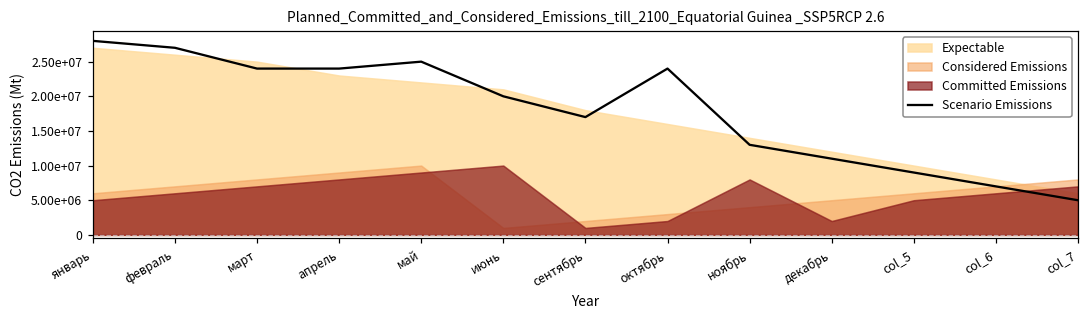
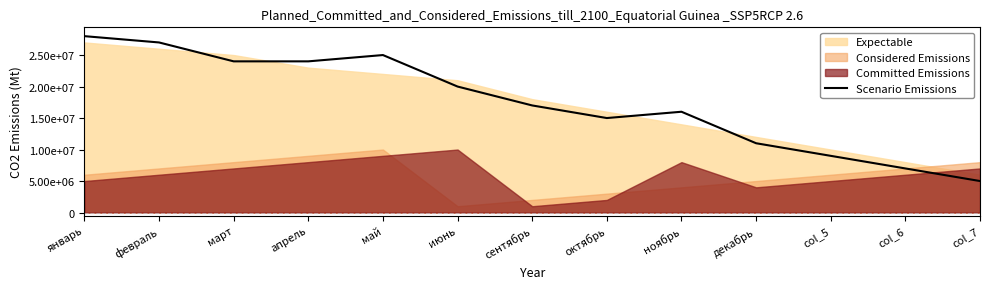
Scenario Emissions, октябрь: 24000000 -> 15000000
Scenario Emissions, ноябрь: 13000000 -> 16000000
Committed Emissions, декабрь: 2000000 -> 4000000
